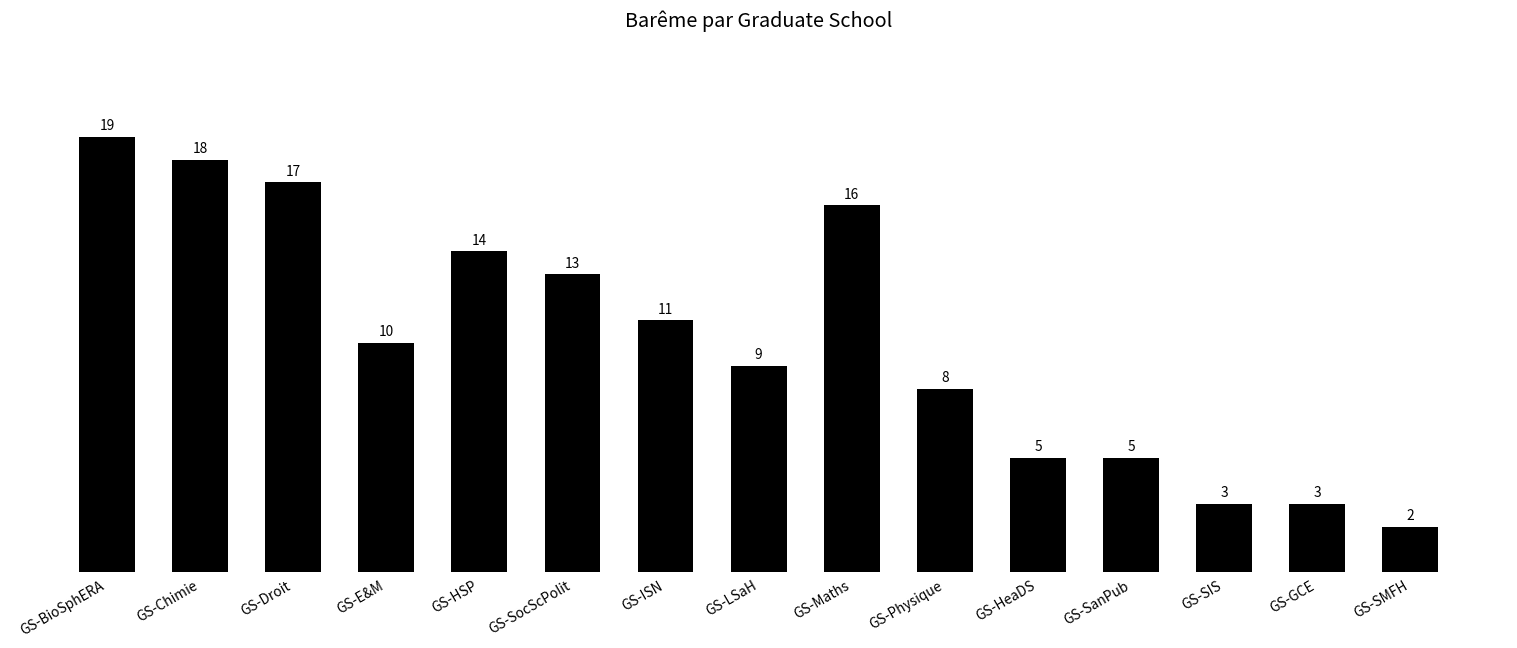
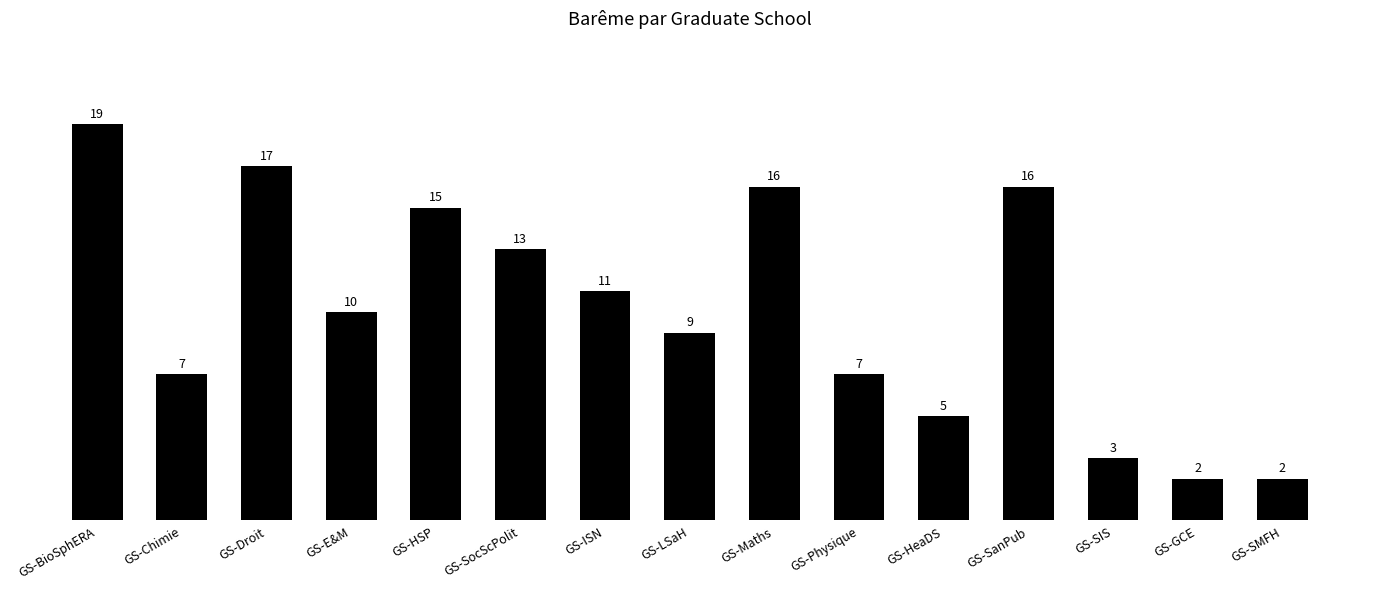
GS-Chimie: 18 -> 7
GS-HSP: 14 -> 15
GS-Physique: 8 -> 7
GS-SanPub: 5 -> 16
GS-GCE: 3 -> 2
